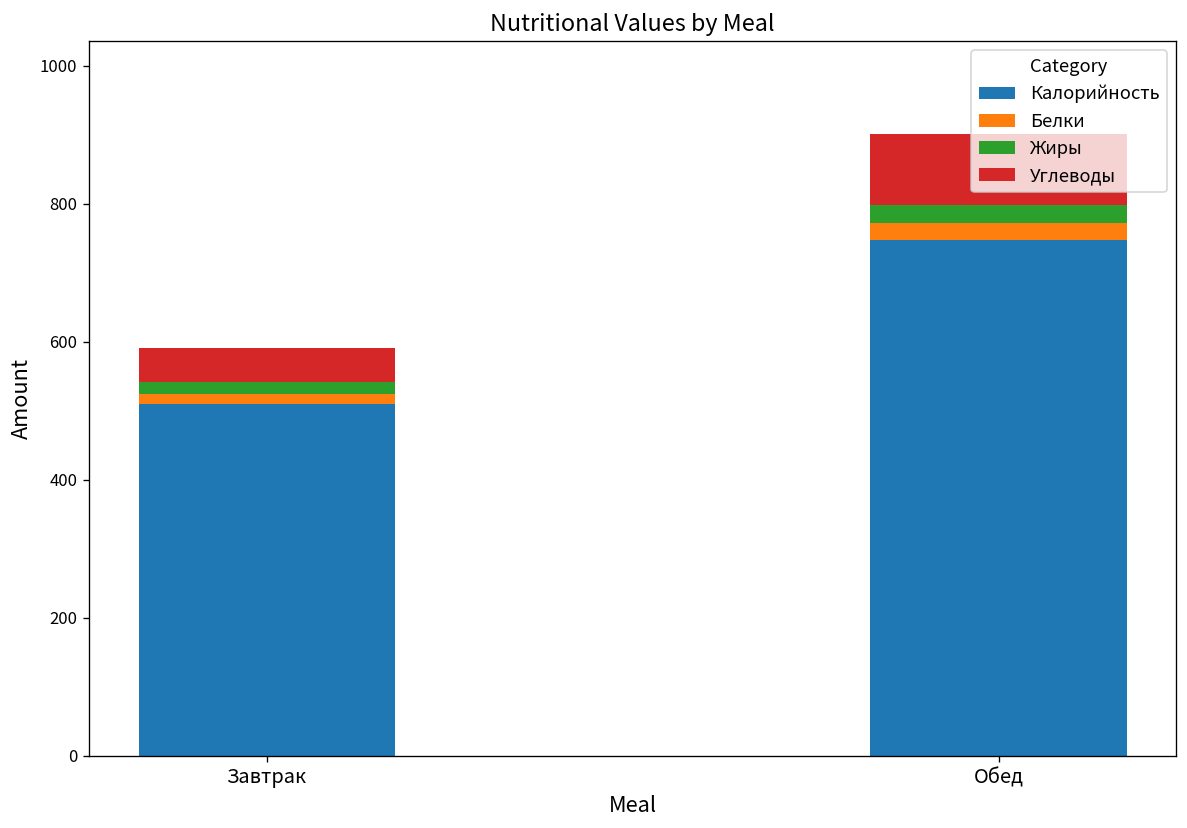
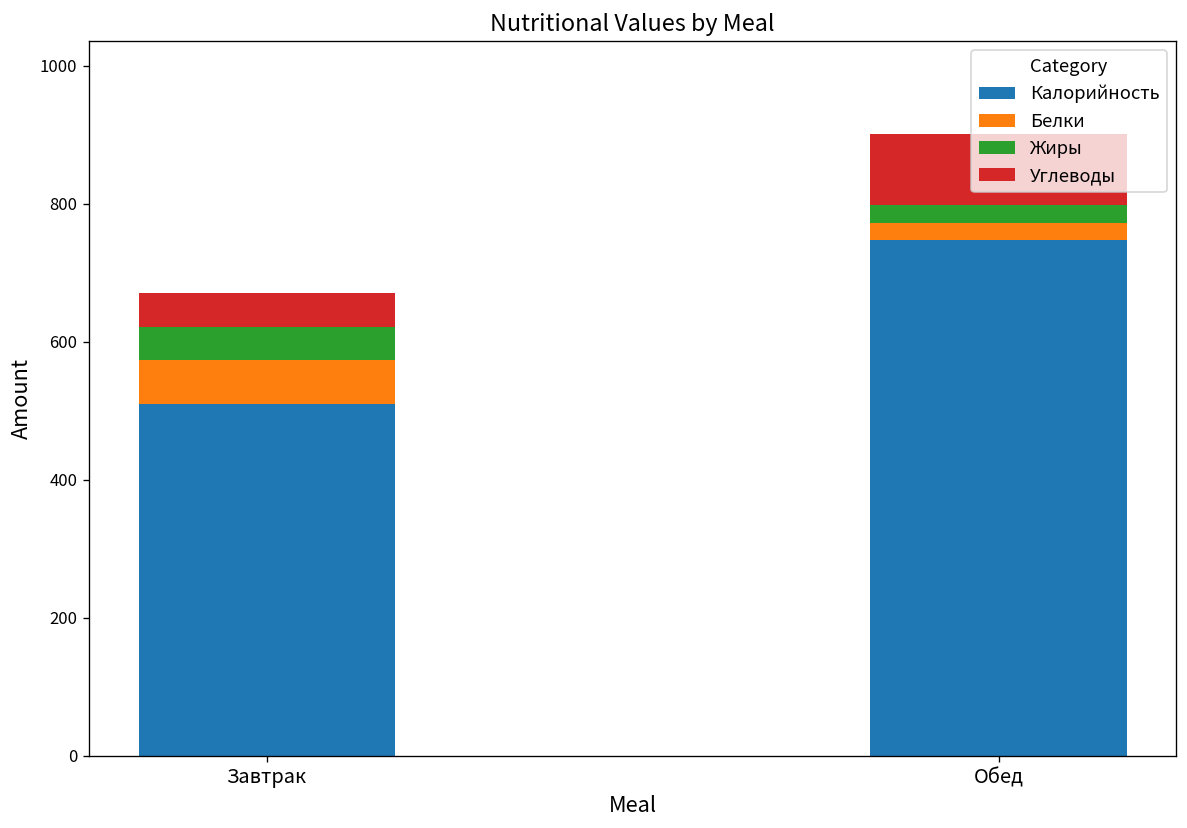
Белки, Завтрак: 20 -> 60
Жиры, Завтрак: 20 -> 50
